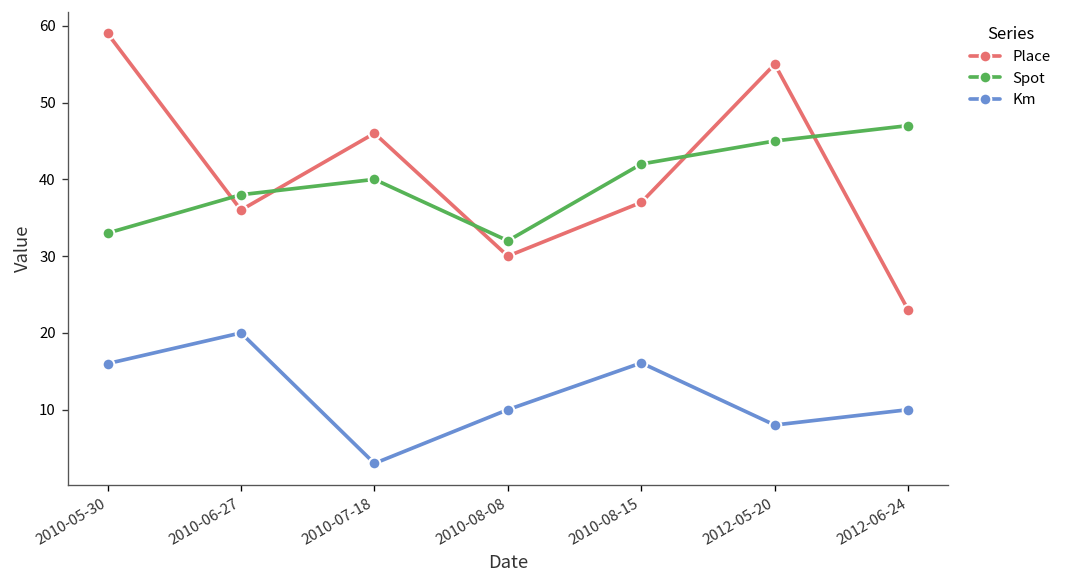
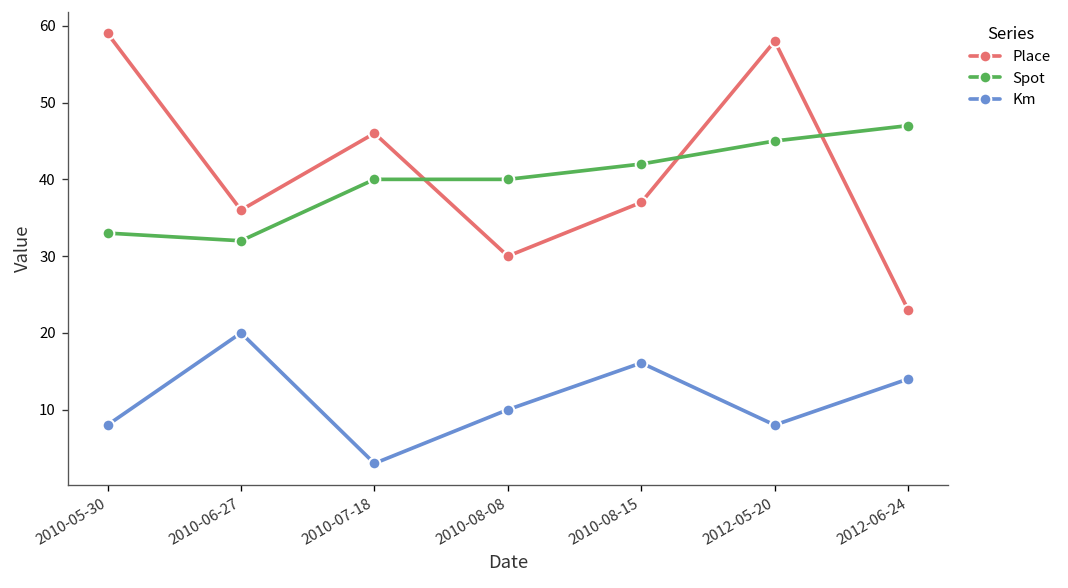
Km, 2010-05-30: 16 -> 8
Spot, 2010-06-27: 38 -> 32
Spot, 2010-08-08: 32 -> 40
Place, 2012-05-20: 55 -> 58
Km, 2012-06-24: 10 -> 14
